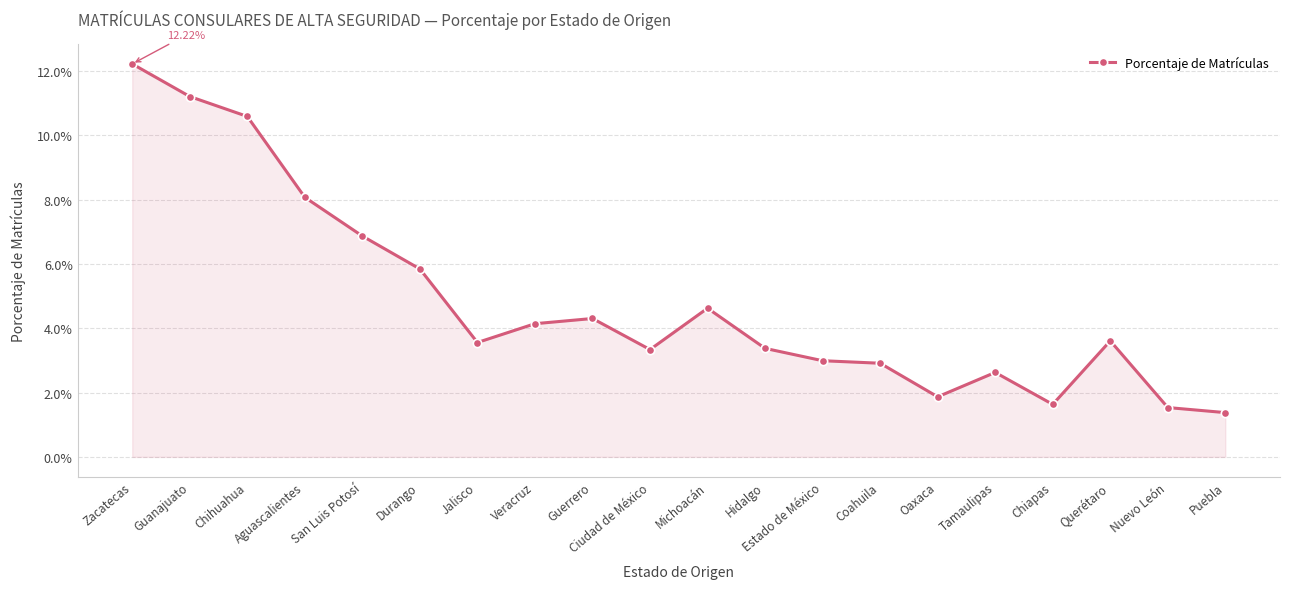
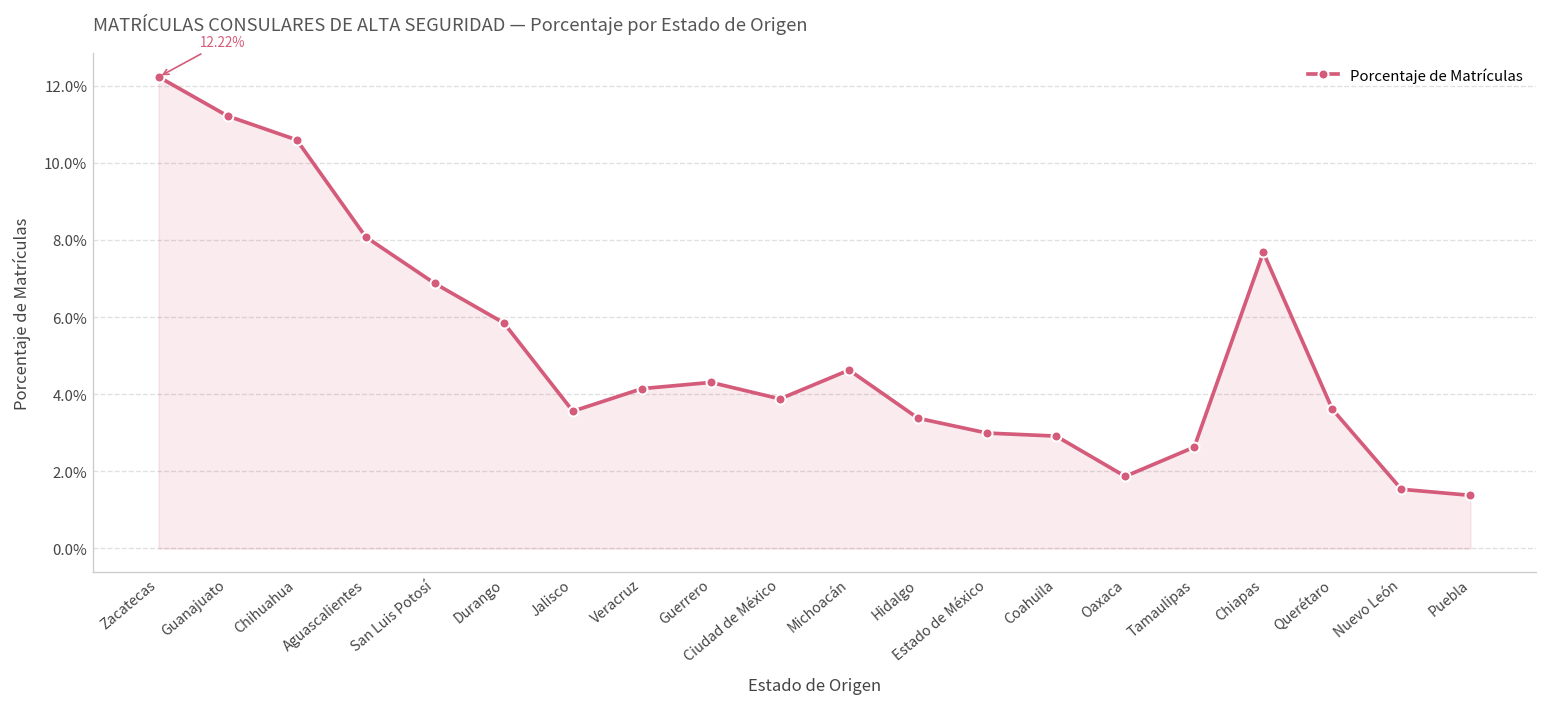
Ciudad de México: 3.3% -> 3.9%
Chiapas: 1.6% -> 7.7%
